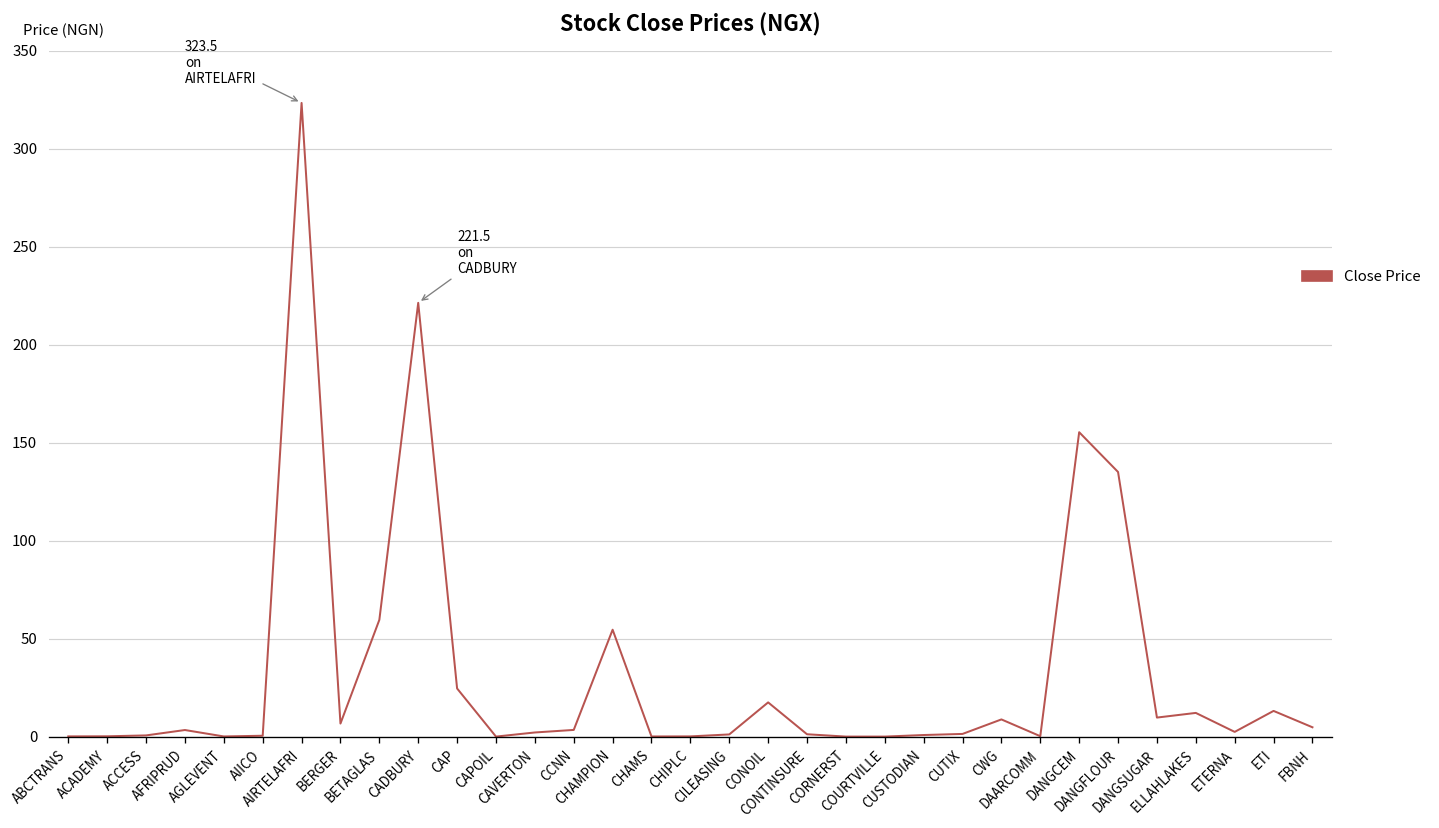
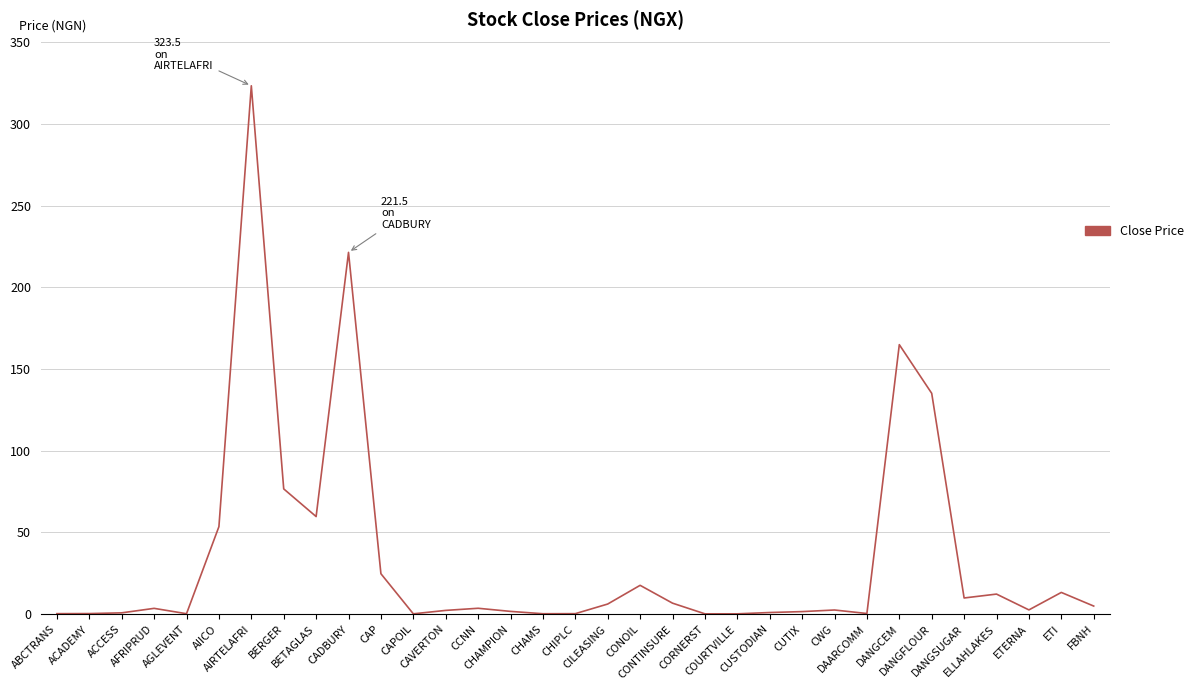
AIICO: 1 -> 54
BERGER: 7 -> 77
CHAMPION: 55 -> 2
CILEASING: 1 -> 6
CONTINSURE: 1 -> 7
CWG: 9 -> 3
DANGCEM: 156 -> 165
